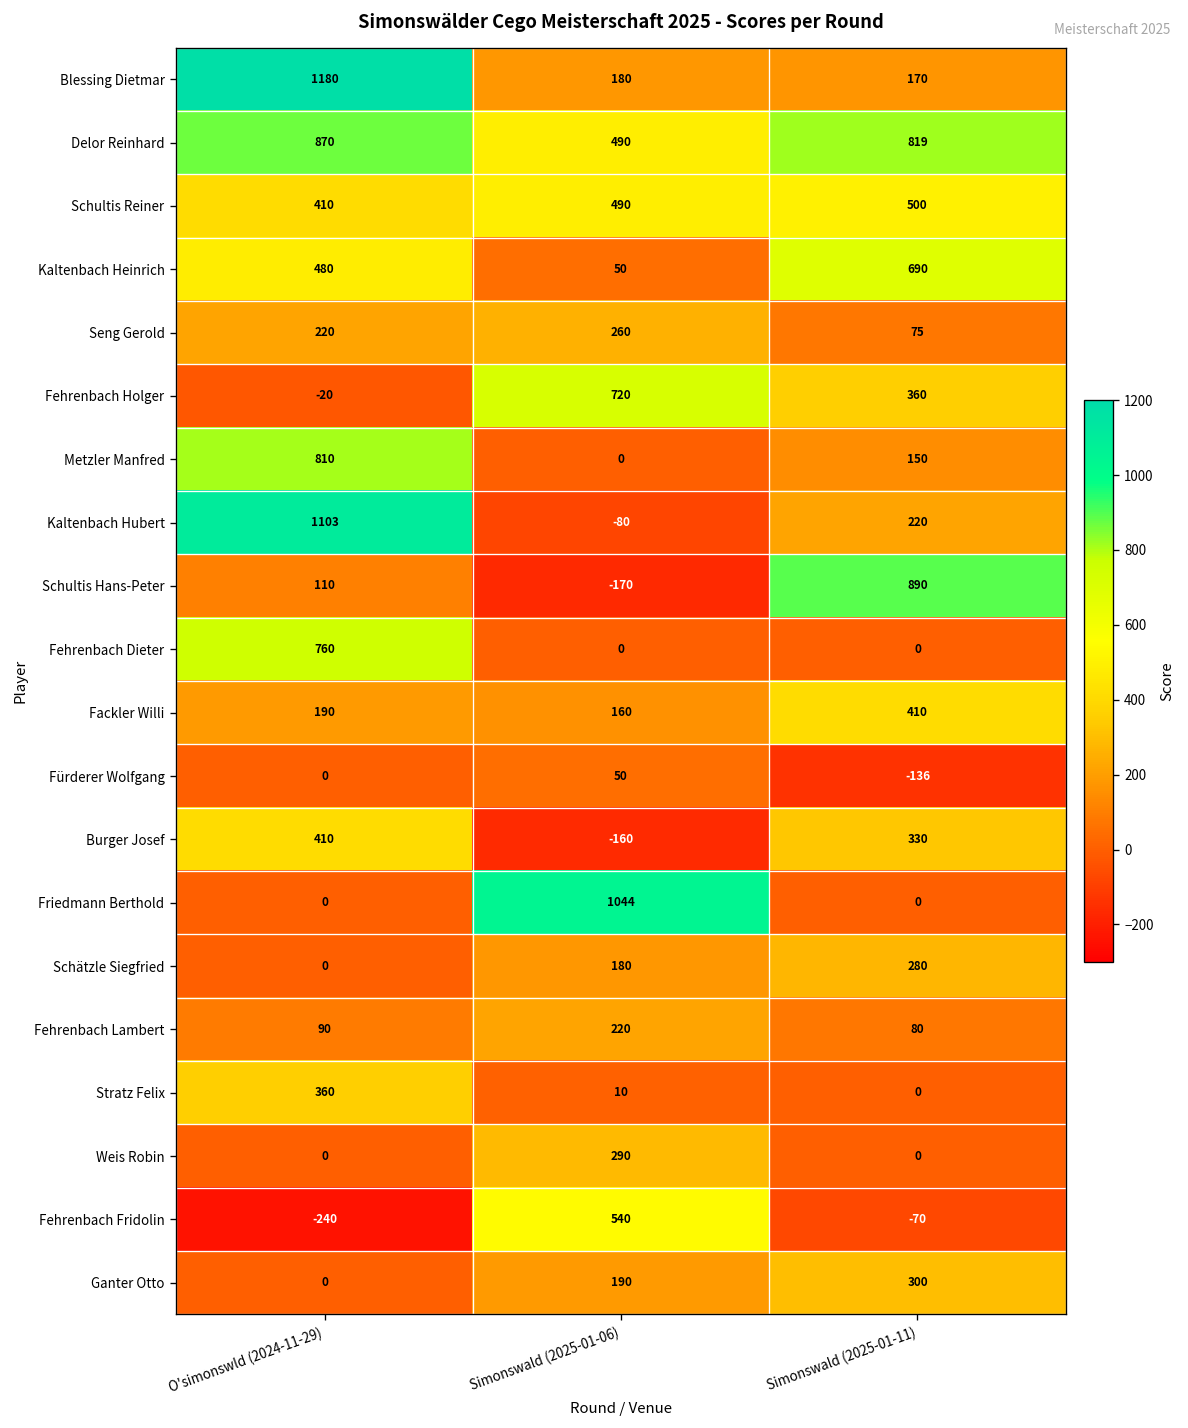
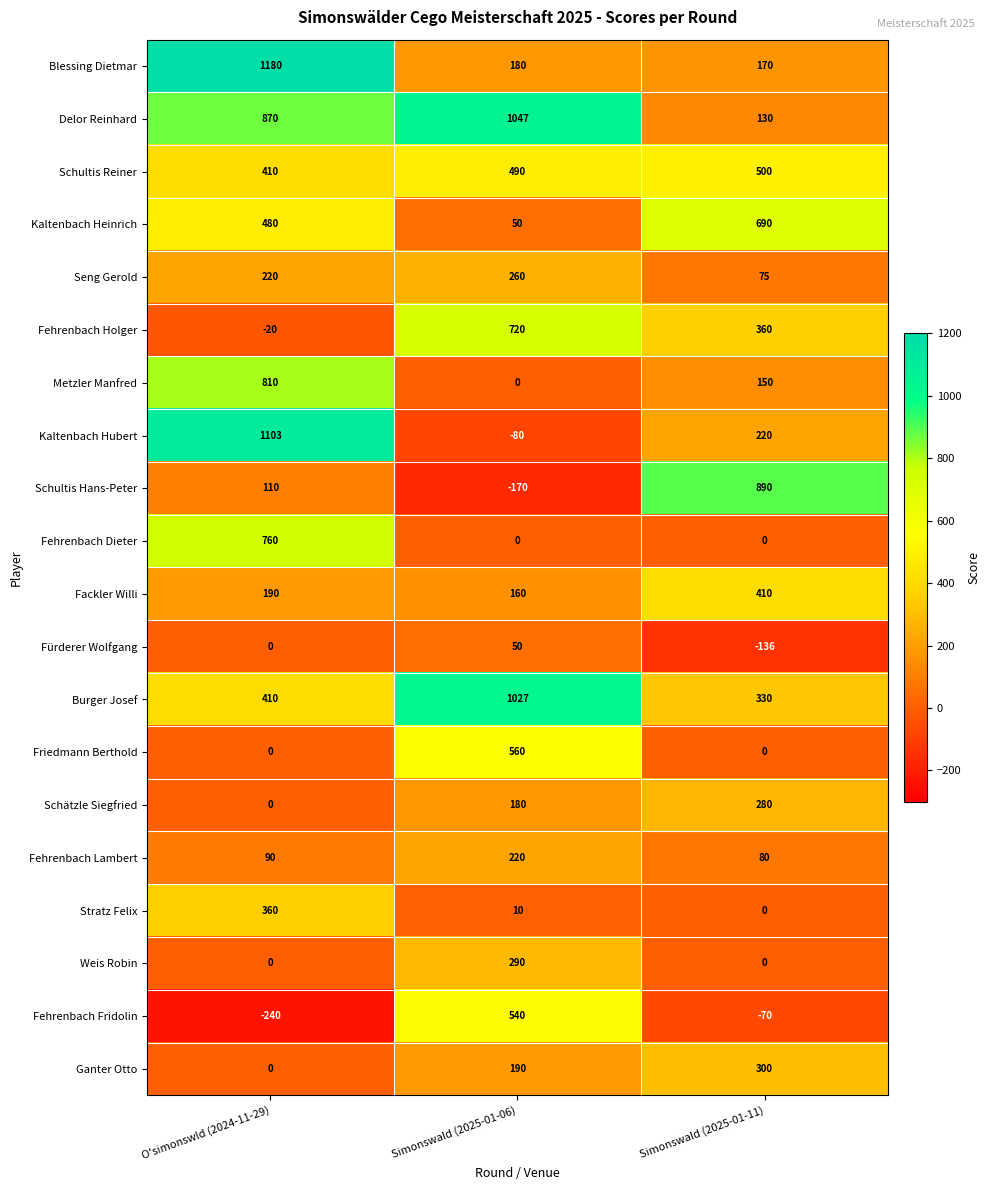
Delor Reinhard, Simonswald (2025-01-06): 490 -> 1047
Delor Reinhard, Simonswald (2025-01-11): 819 -> 130
Burger Josef, Simonswald (2025-01-06): -160 -> 1027
Friedmann Berthold, Simonswald (2025-01-06): 1044 -> 560
